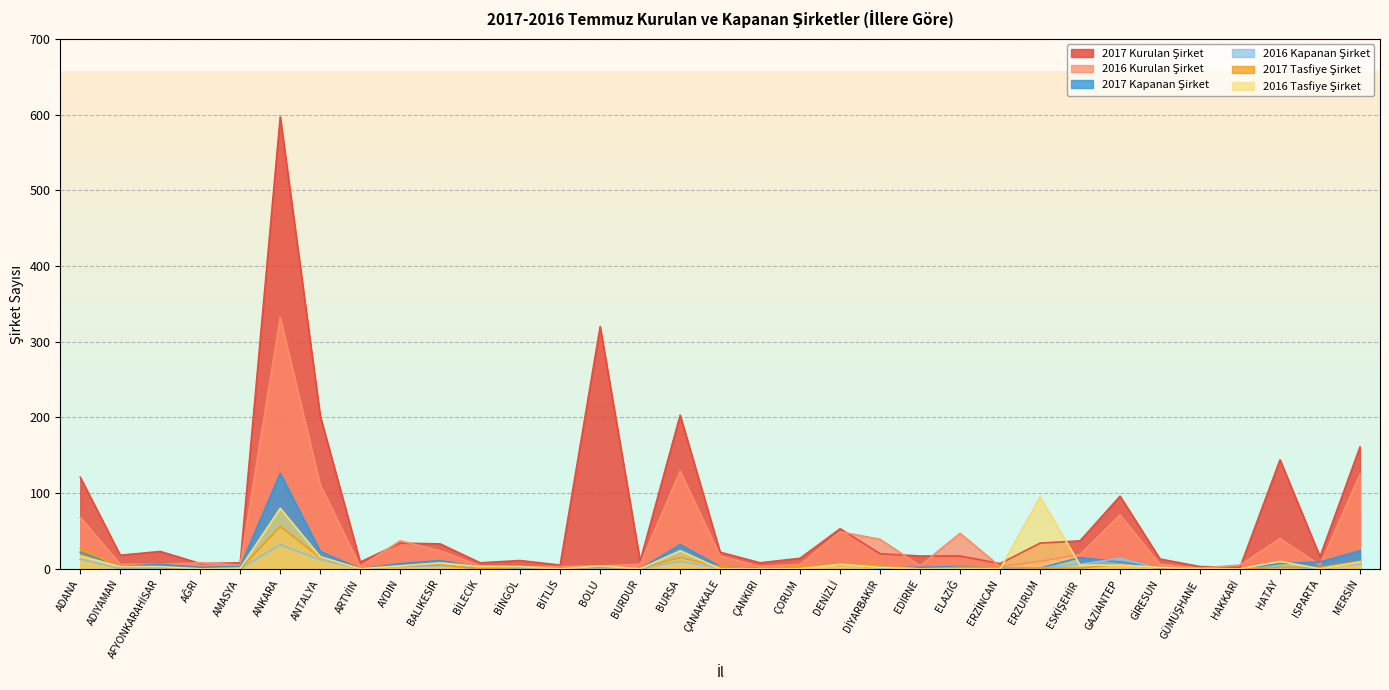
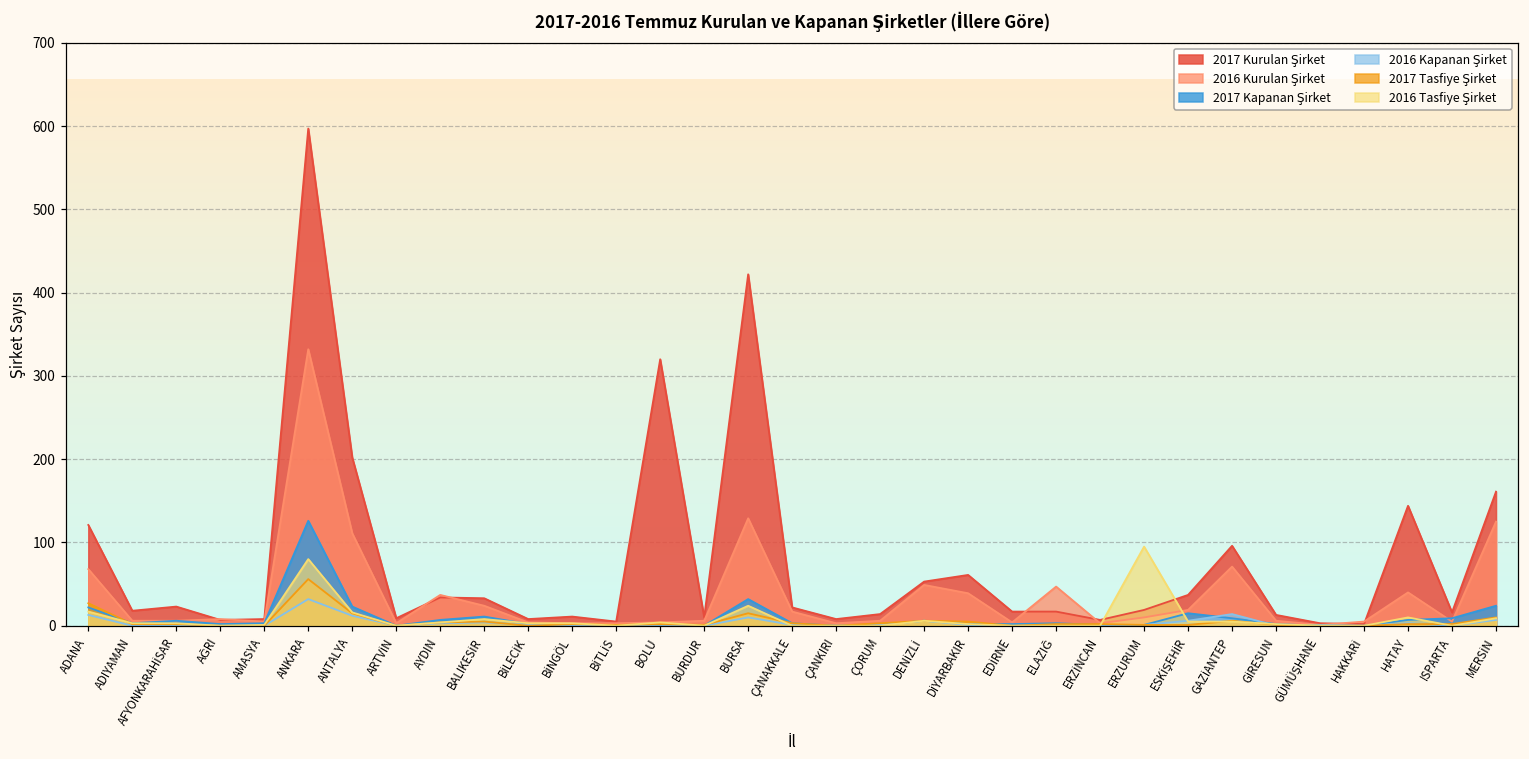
2017 Kurulan Şirket, BURSA: 200 -> 420
2017 Kurulan Şirket, DİYARBAKIR: 20 -> 60
2017 Kurulan Şirket, ERZURUM: 30 -> 20
